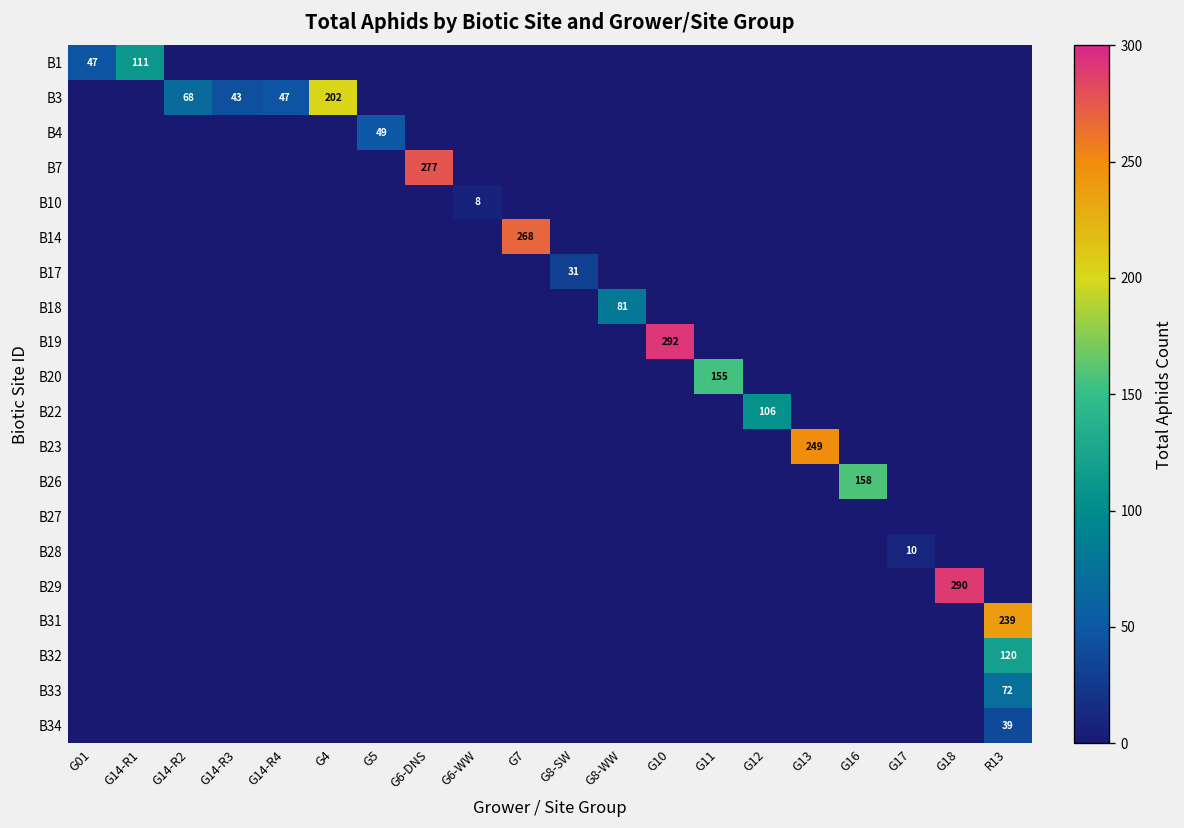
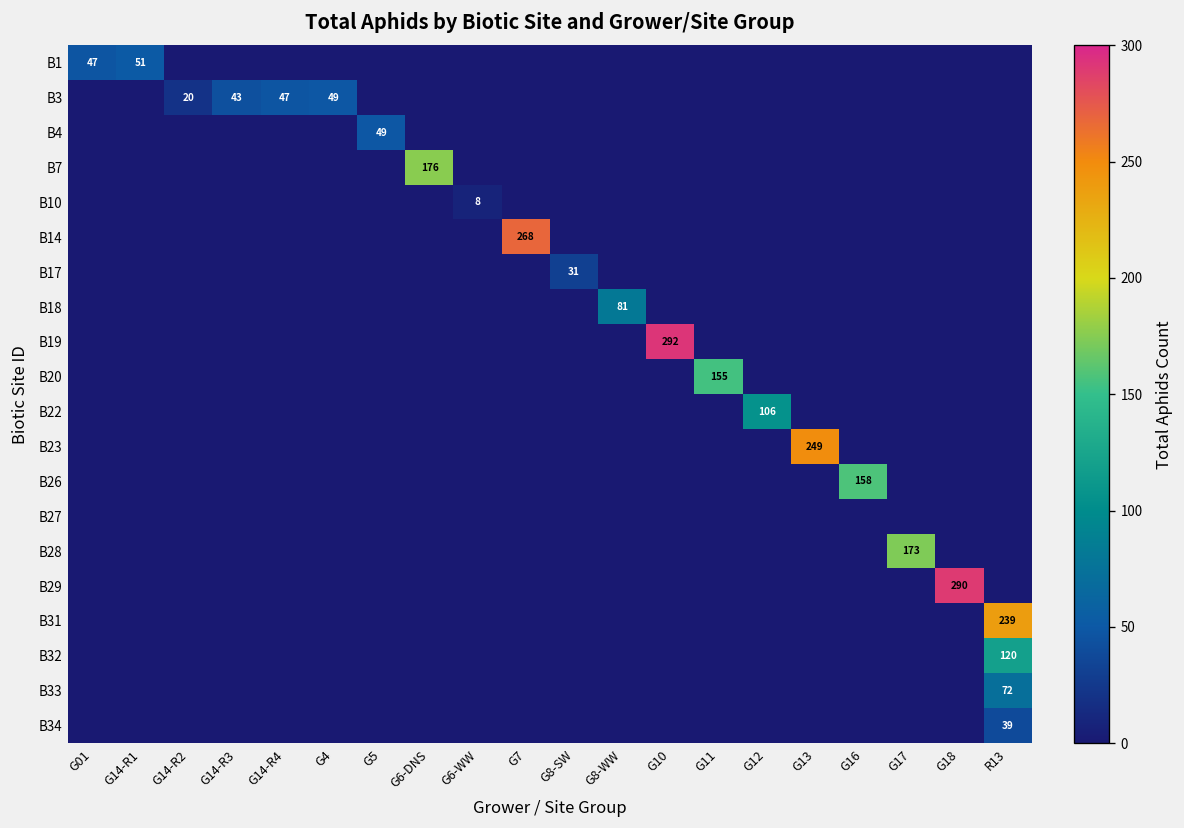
B1, G14-R1: 111 -> 51
B3, G14-R2: 68 -> 20
B3, G4: 202 -> 49
B7, G6-DNS: 277 -> 176
B28, G17: 10 -> 173
